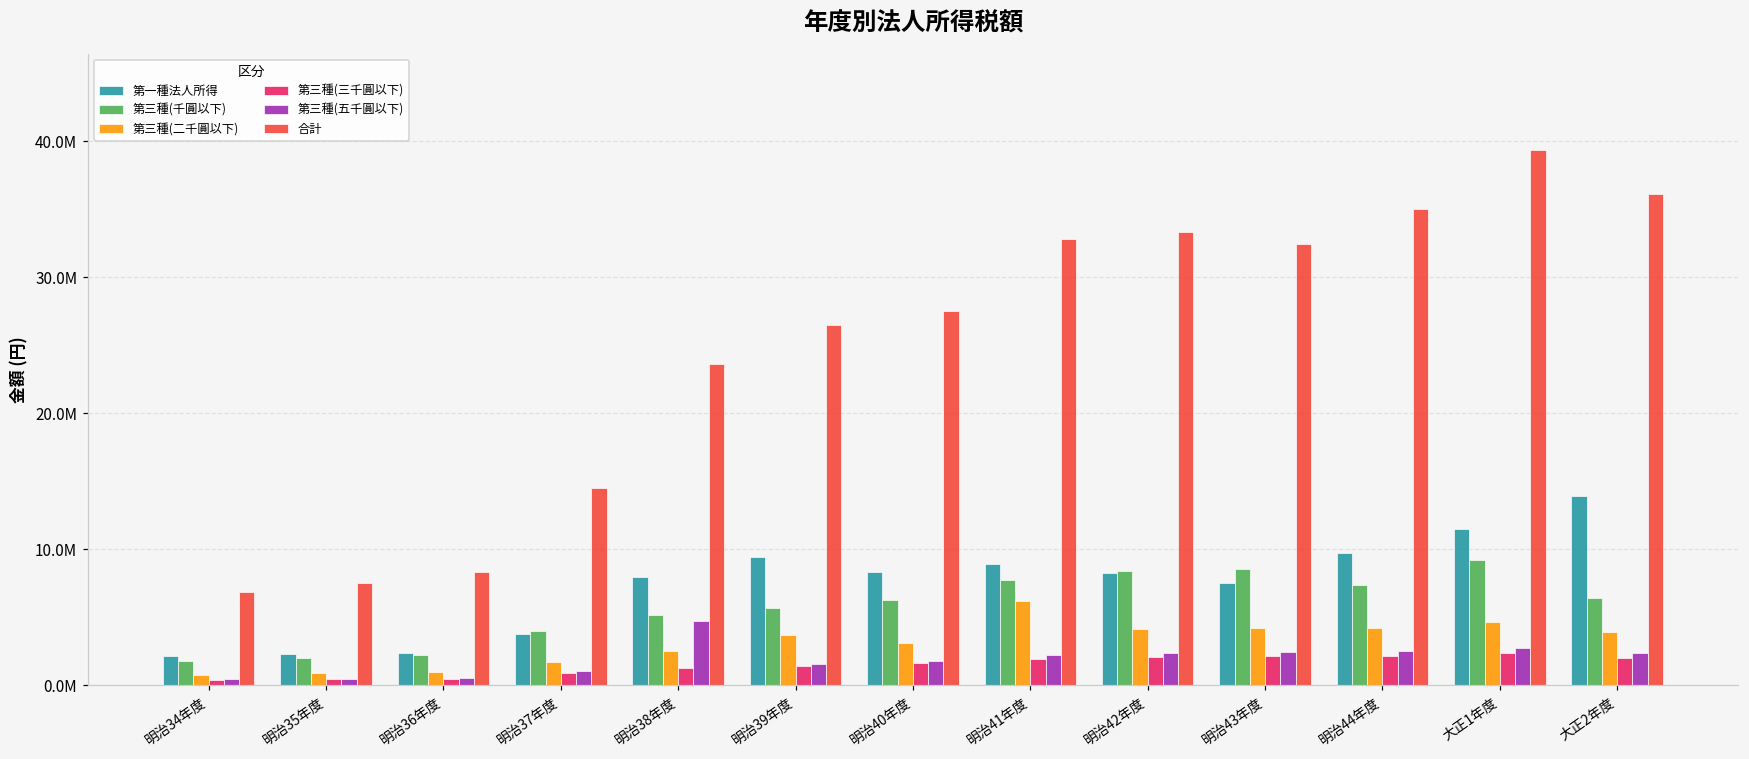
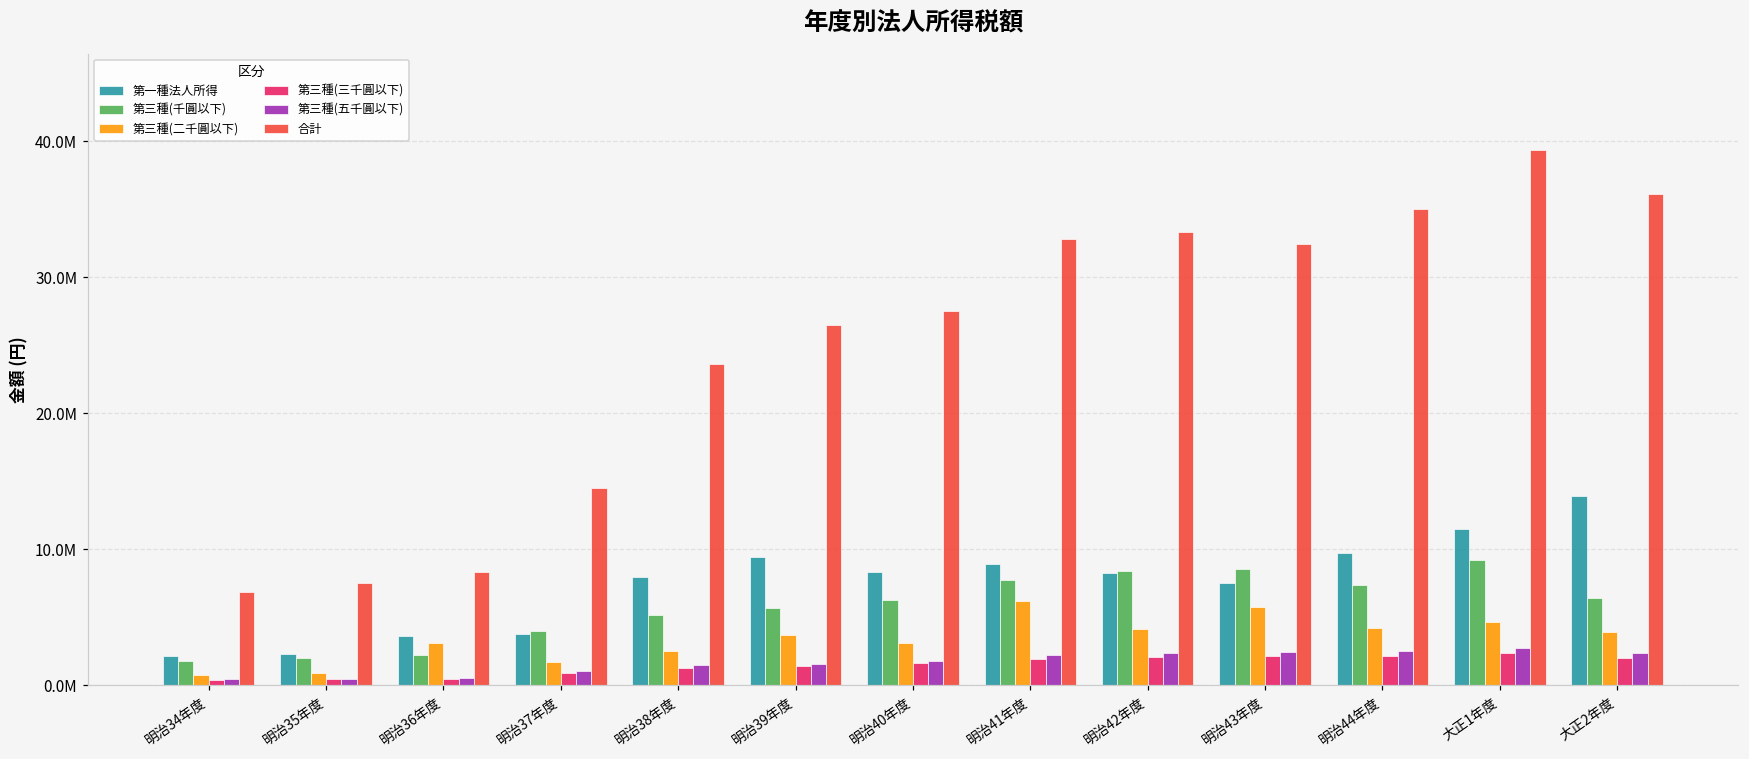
第一種法人所得, 明治36年度: 2400000 -> 3700000
第三種(二千圓以下), 明治36年度: 1000000 -> 3100000
第三種(五千圓以下), 明治38年度: 4700000 -> 1500000
第三種(二千圓以下), 明治43年度: 4200000 -> 5700000
